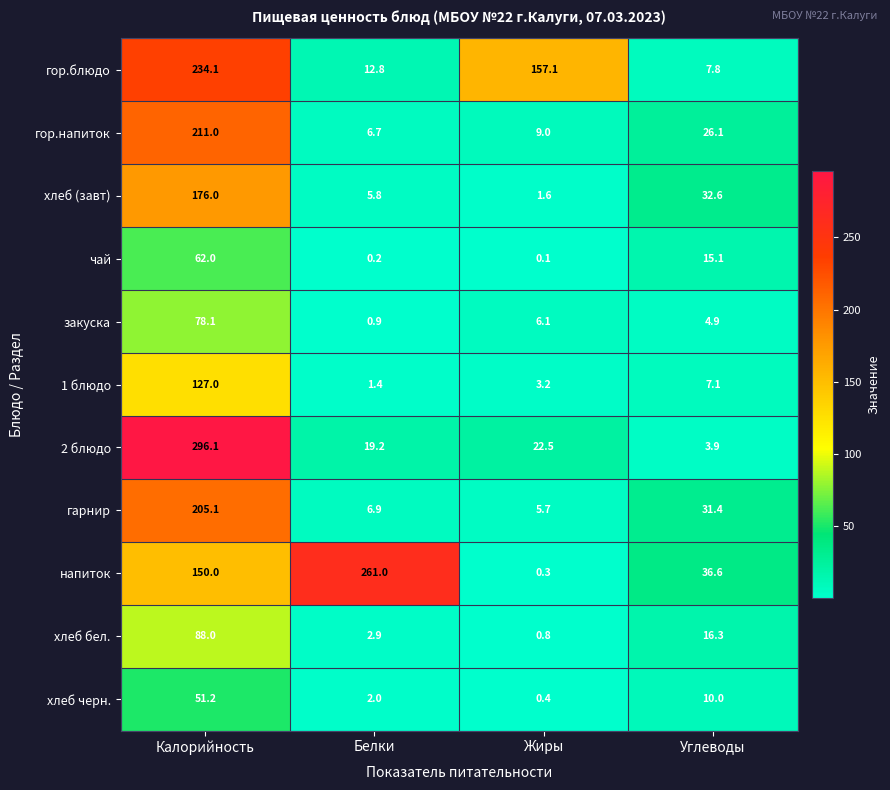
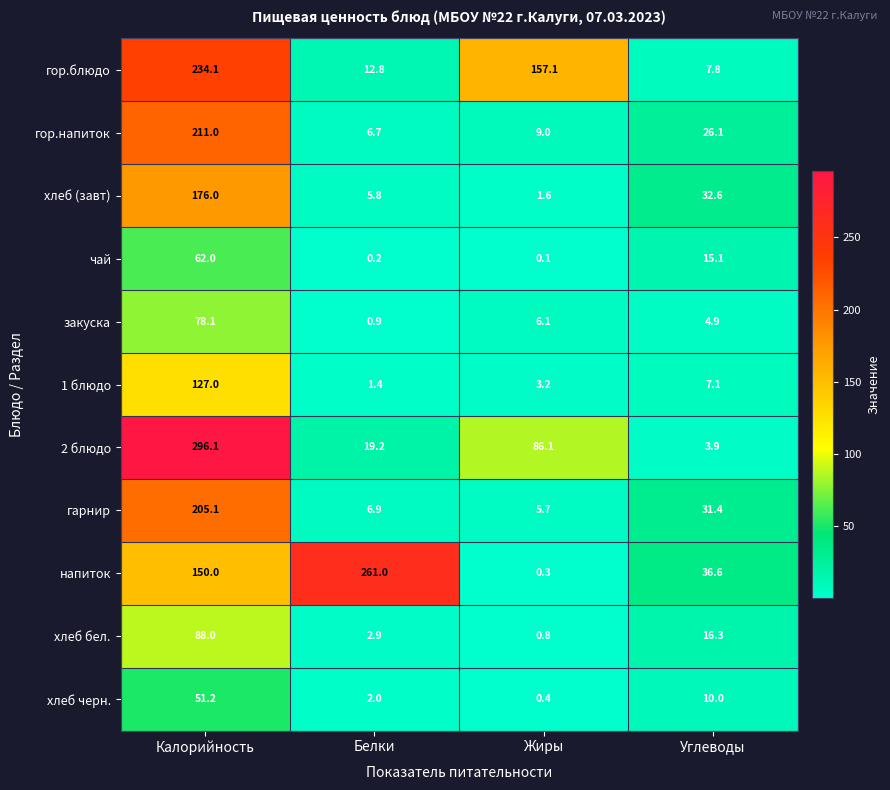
2 блюдо, Жиры: 22.5 -> 86.1
